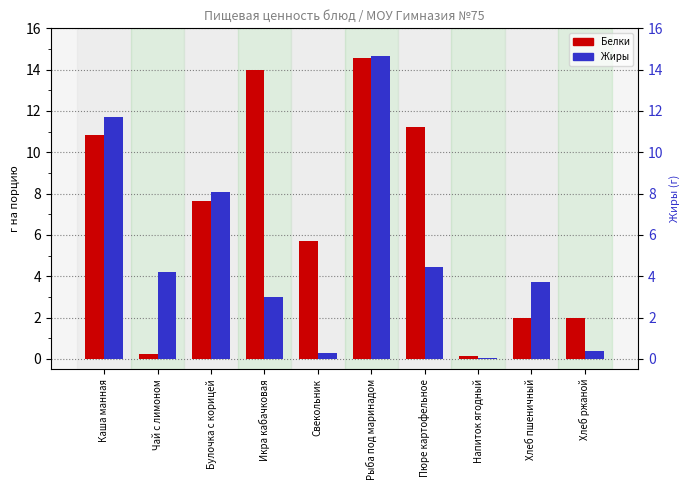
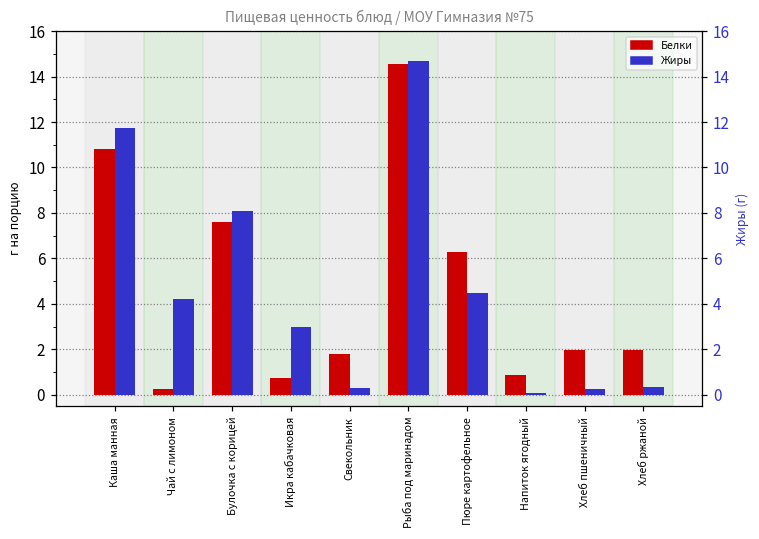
Белки, Икра кабачковая: 14.0 -> 0.7
Белки, Свекольник: 5.7 -> 1.8
Белки, Пюре картофельное: 11.2 -> 6.3
Белки, Напиток ягодный: 0.1 -> 0.9
Жиры, Хлеб пшеничный: 3.7 -> 0.3
